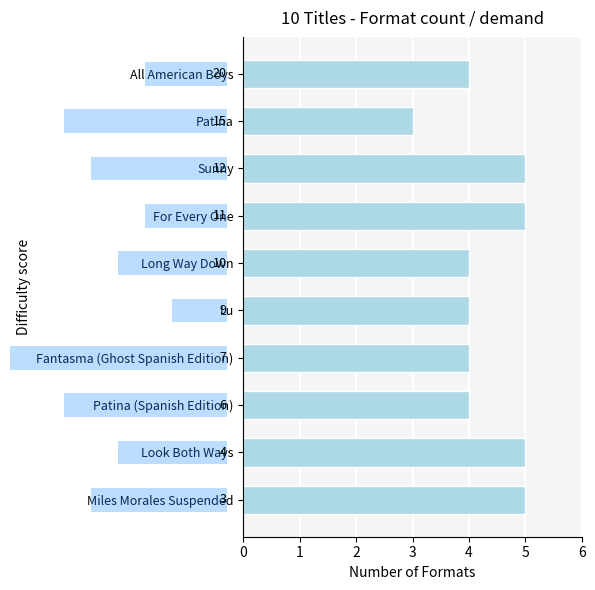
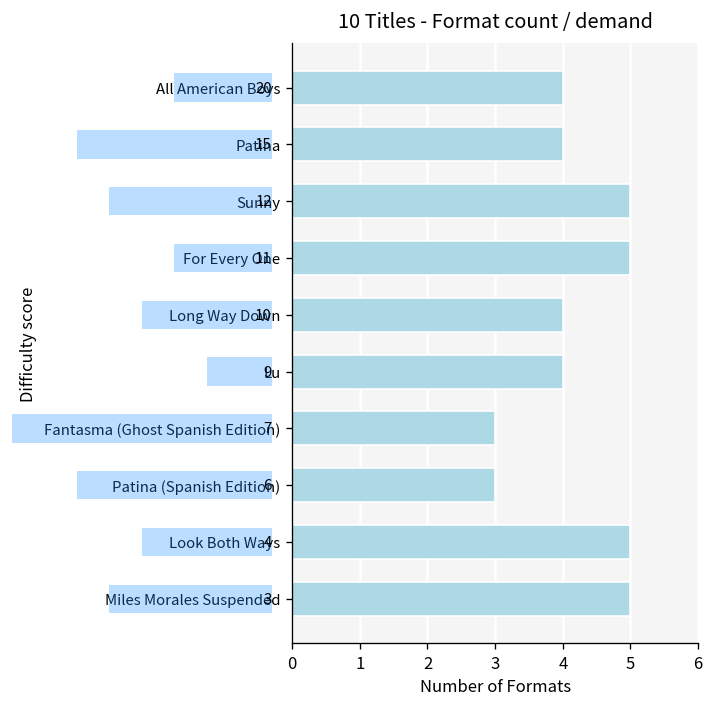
Patina: 3 -> 4
Fantasma (Ghost Spanish Edition): 4 -> 3
Patina (Spanish Edition): 4 -> 3
